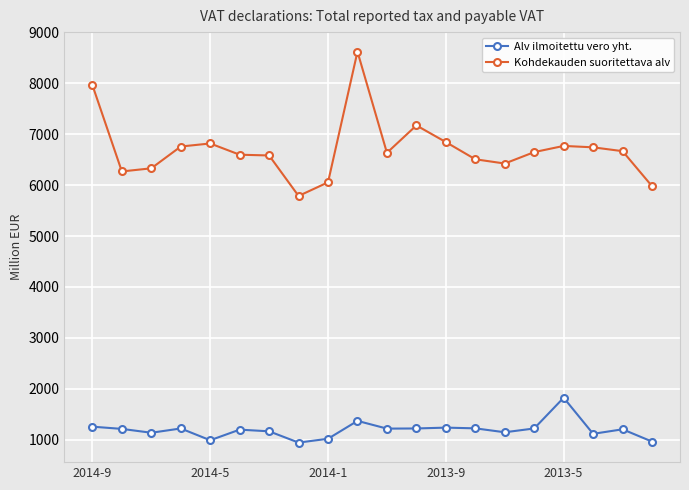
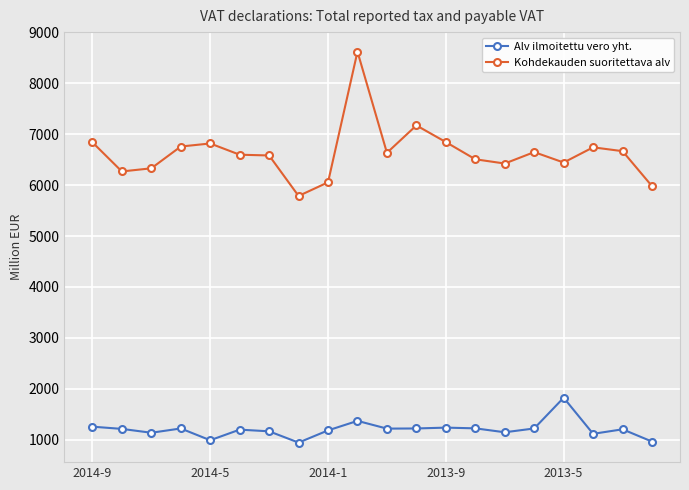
Kohdekauden suoritettava alv, 2014-9: 8000 -> 6800
Alv ilmoitettu vero yht., 2014-1: 1000 -> 1200
Kohdekauden suoritettava alv, 2013-5: 6800 -> 6400
